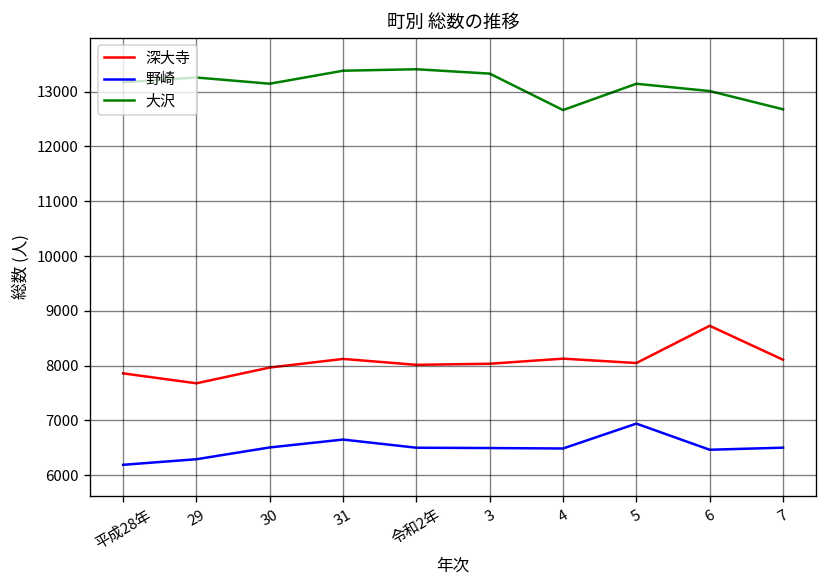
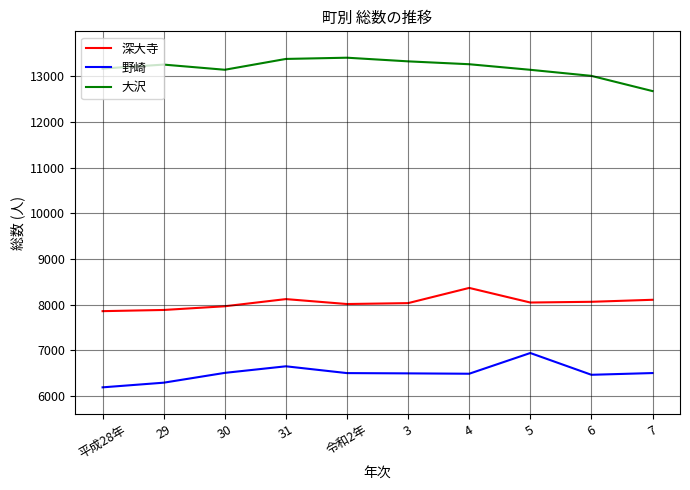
深大寺, 29: 7700 -> 7900
深大寺, 4: 8100 -> 8400
大沢, 4: 12700 -> 13300
深大寺, 6: 8700 -> 8100
